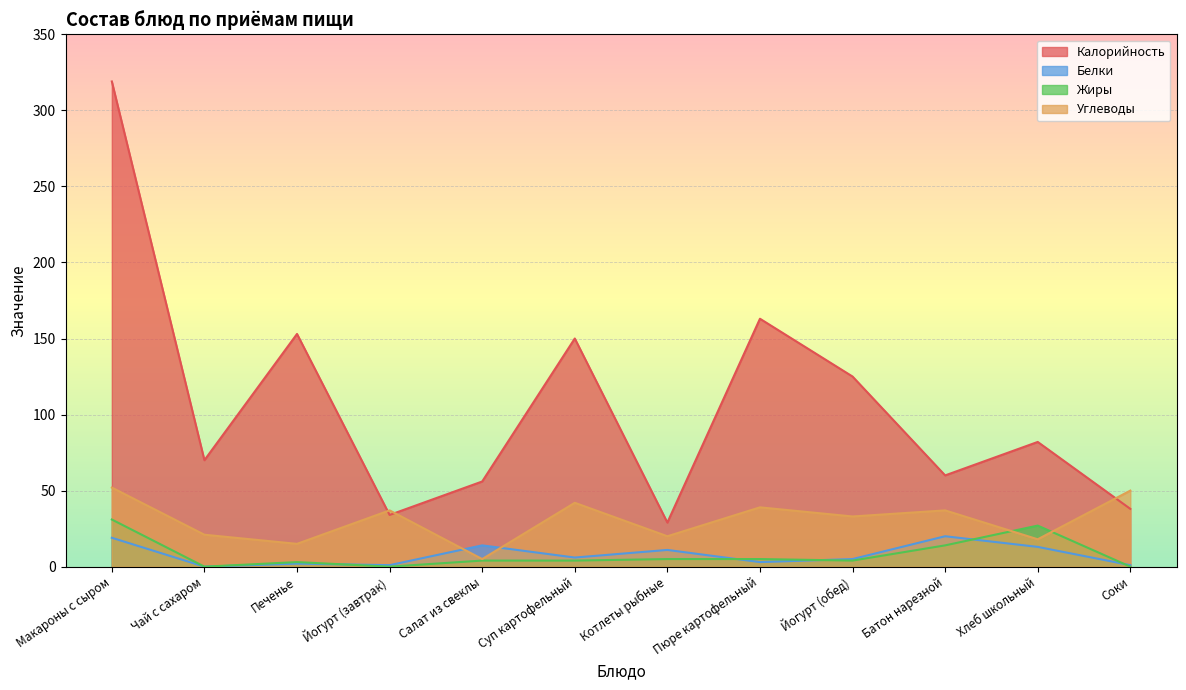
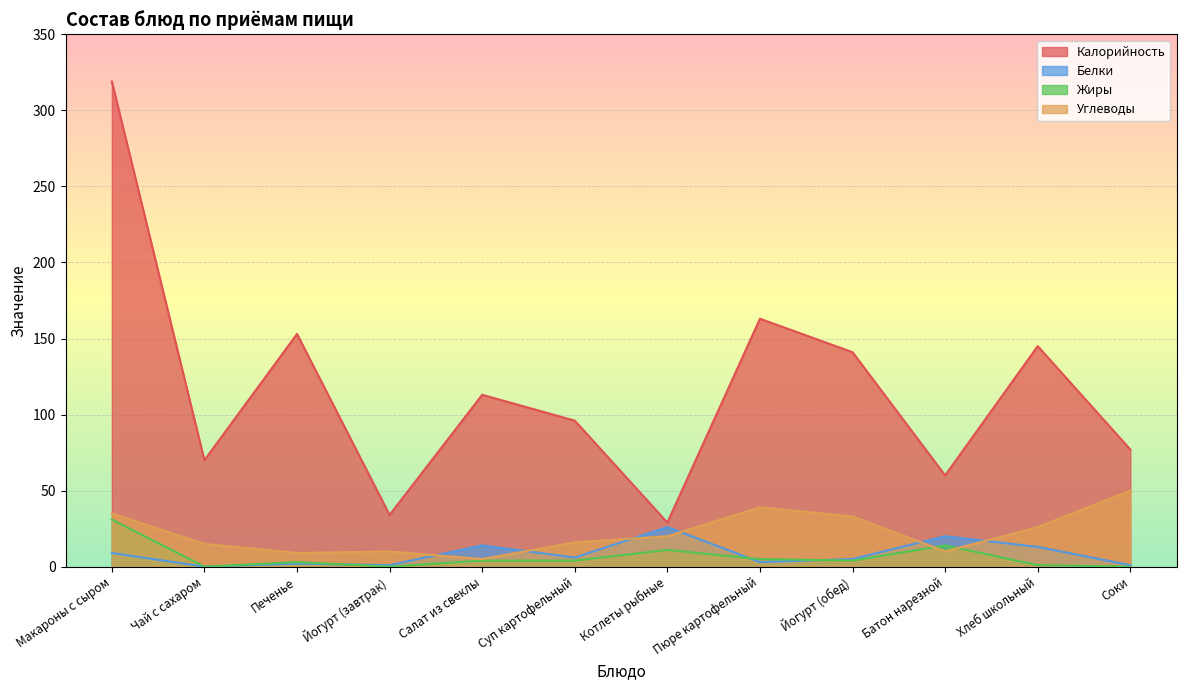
Белки, Макароны с сыром: 19 -> 9
Углеводы, Макароны с сыром: 52 -> 35
Углеводы, Чай с сахаром: 21 -> 15
Углеводы, Печенье: 15 -> 9
Углеводы, Йогурт (завтрак): 37 -> 10
Калорийность, Салат из свеклы: 56 -> 113
Калорийность, Суп картофельный: 150 -> 96
Углеводы, Суп картофельный: 42 -> 16
Белки, Котлеты рыбные: 11 -> 26
Жиры, Котлеты рыбные: 5 -> 11
Калорийность, Йогурт (обед): 125 -> 141
Углеводы, Батон нарезной: 37 -> 10
Калорийность, Хлеб школьный: 82 -> 145
Жиры, Хлеб школьный: 27 -> 1
Углеводы, Хлеб школьный: 18 -> 26
Калорийность, Соки: 38 -> 77
